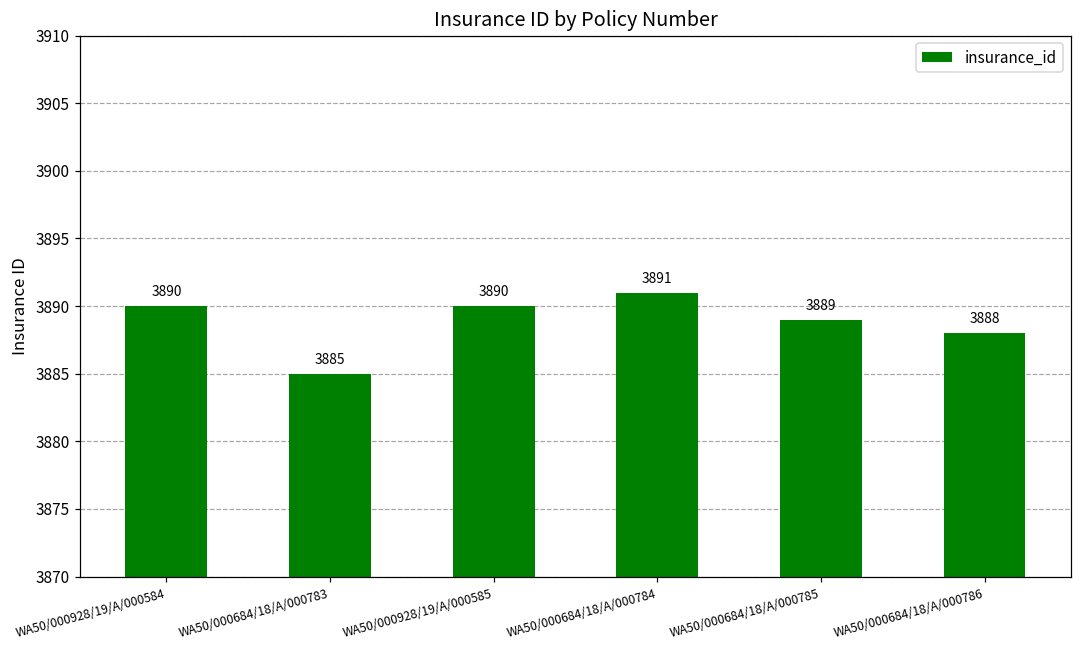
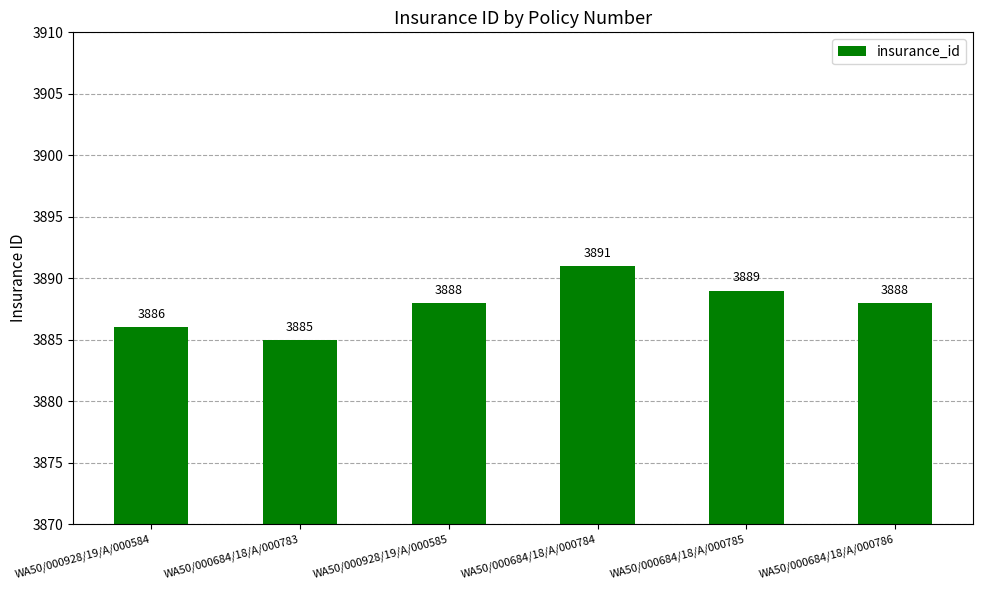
WA50/000928/19/A/000584: 3890 -> 3886
WA50/000928/19/A/000585: 3890 -> 3888
